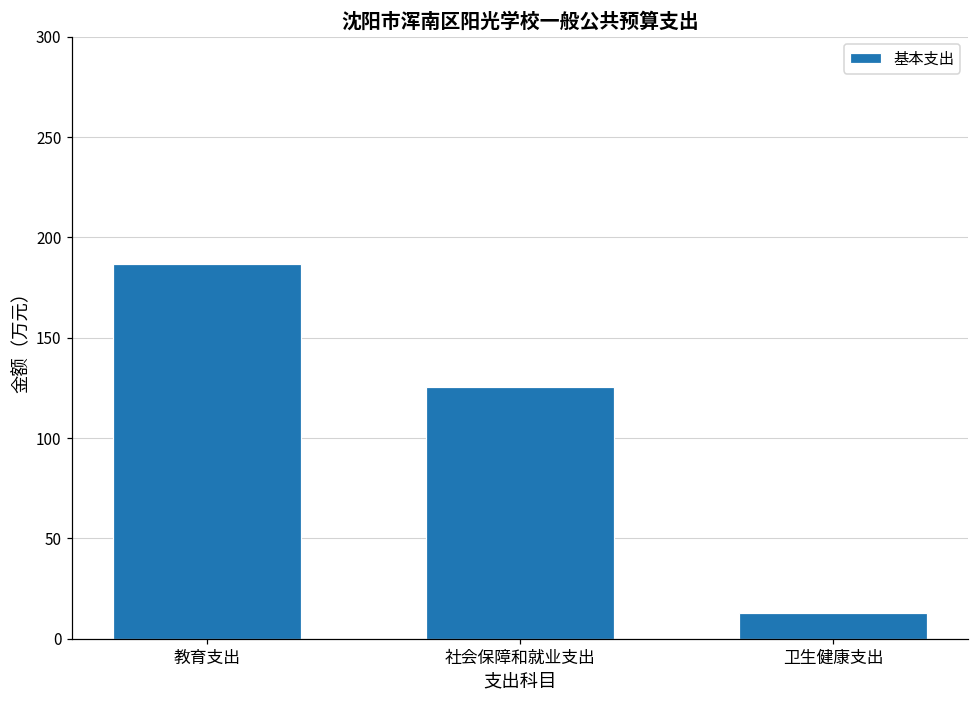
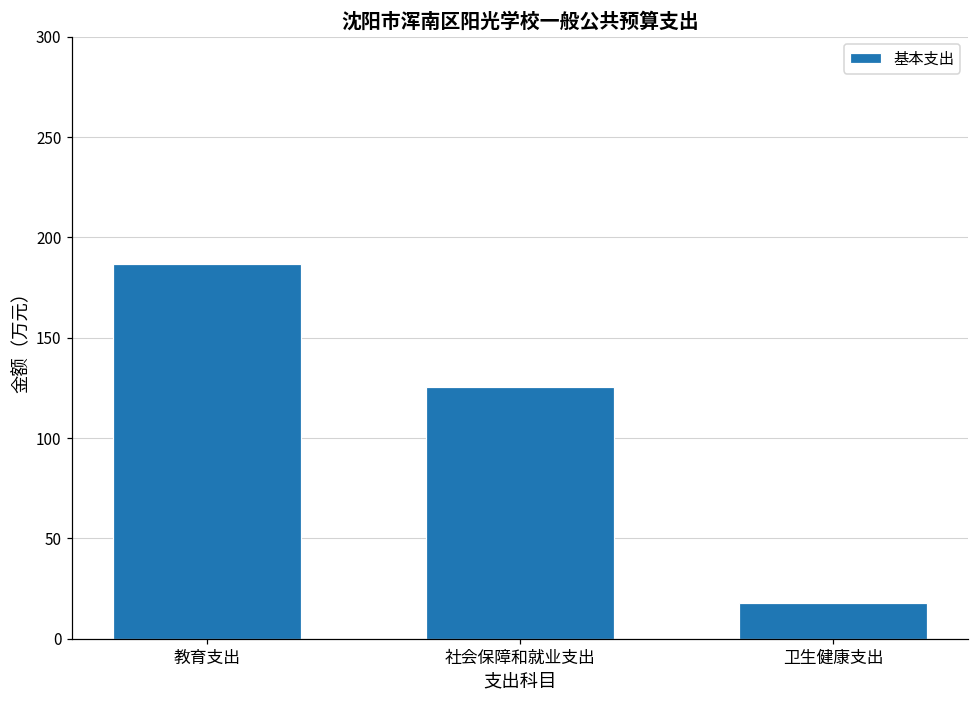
卫生健康支出: 13 -> 18
